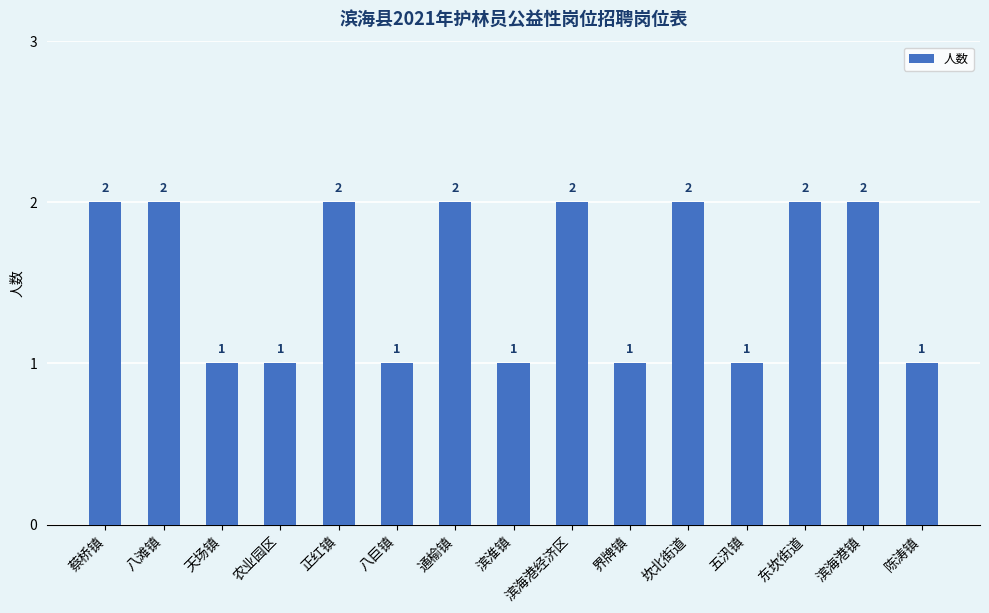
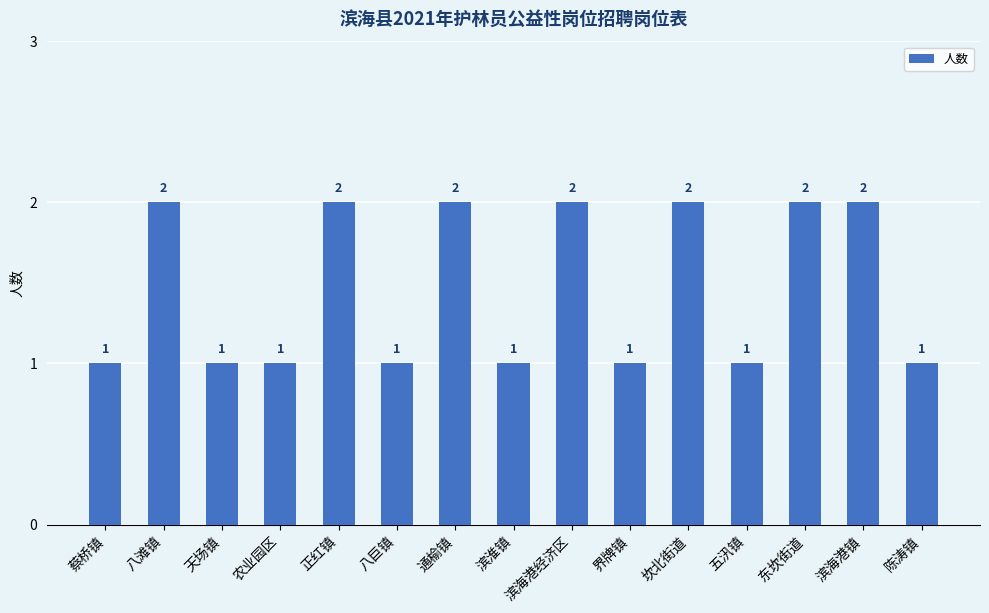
蔡桥镇: 2 -> 1
